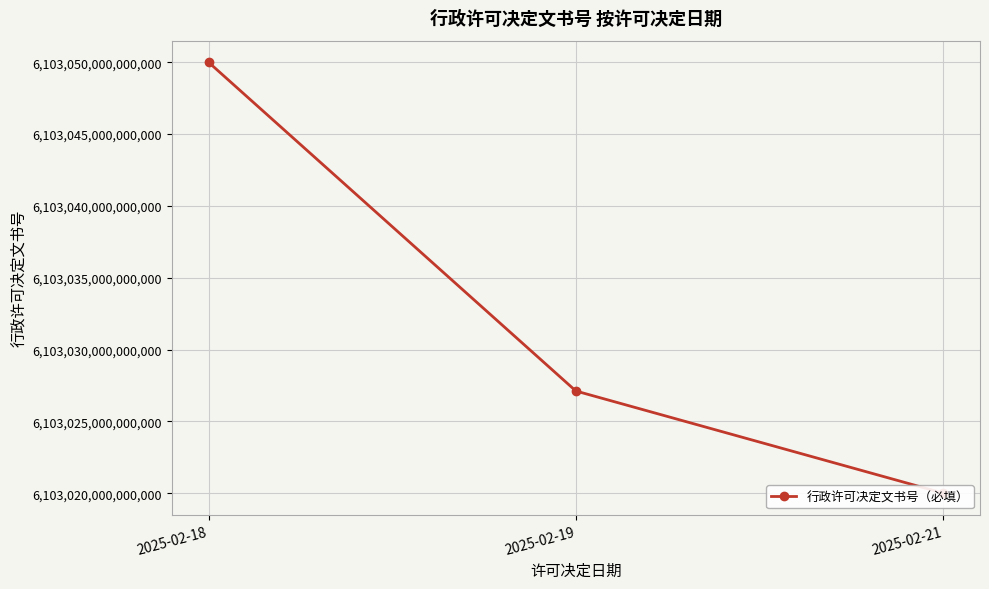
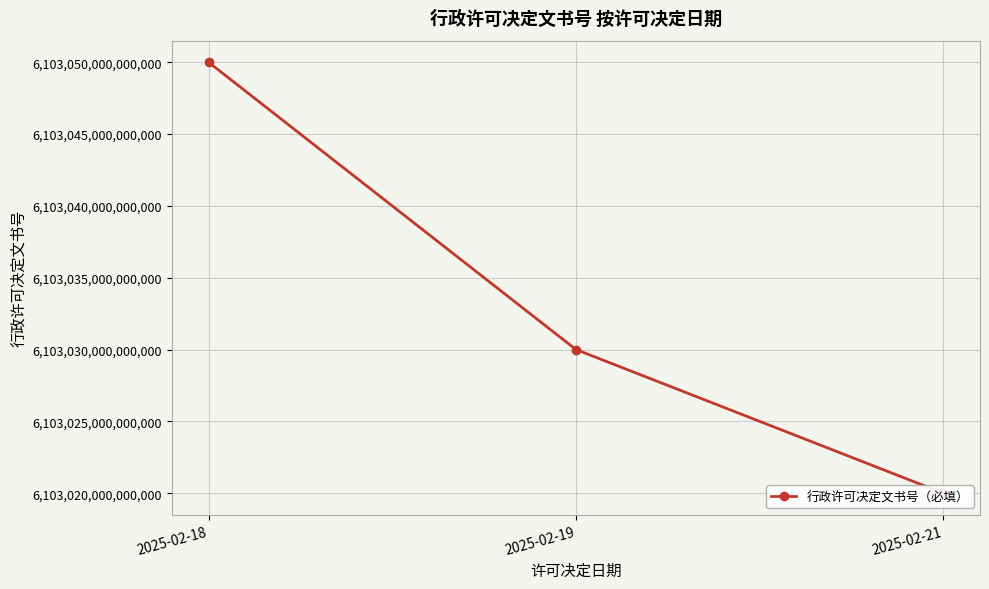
2025-02-19: 6,103,027,100,000,000 -> 6,103,030,000,000,000
